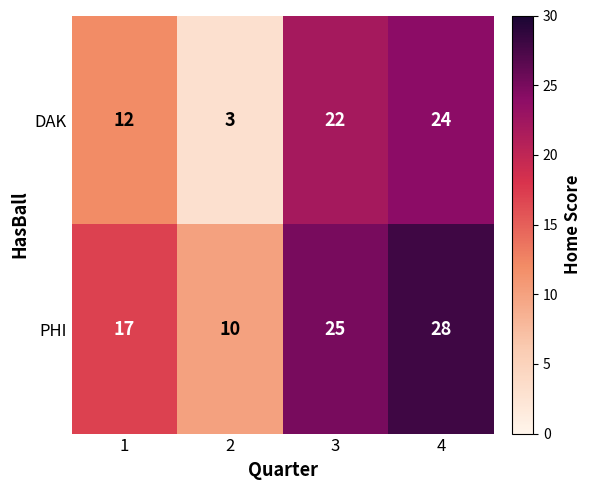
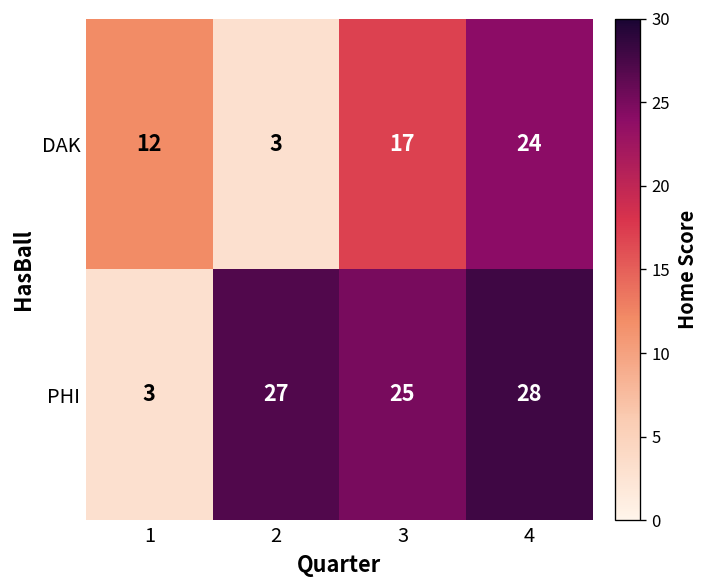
DAK, 3: 22 -> 17
PHI, 1: 17 -> 3
PHI, 2: 10 -> 27
